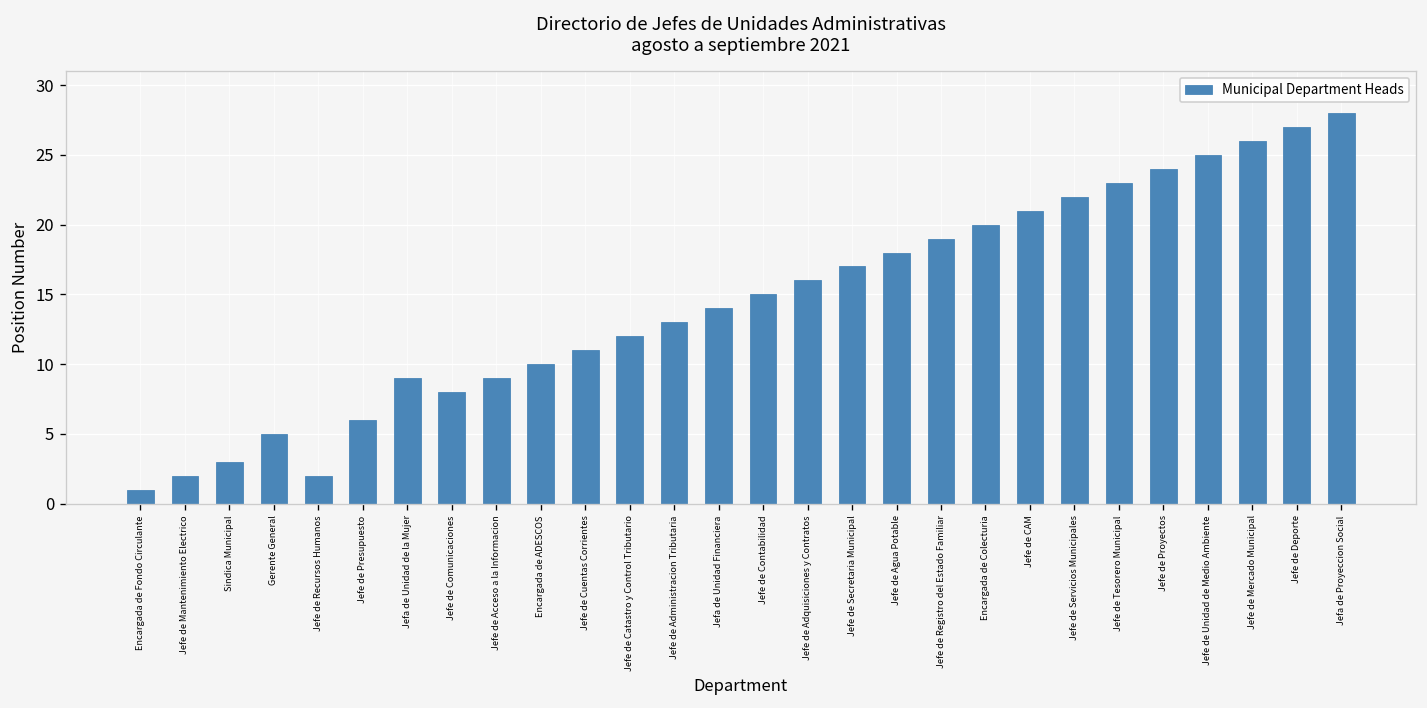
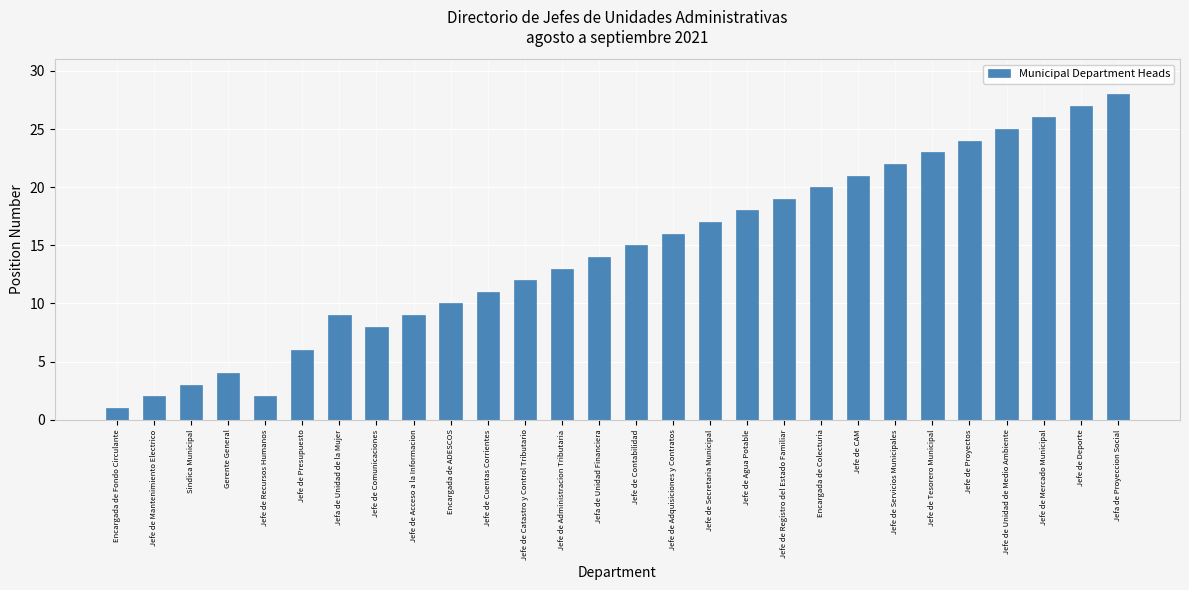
Gerente General: 5 -> 4
